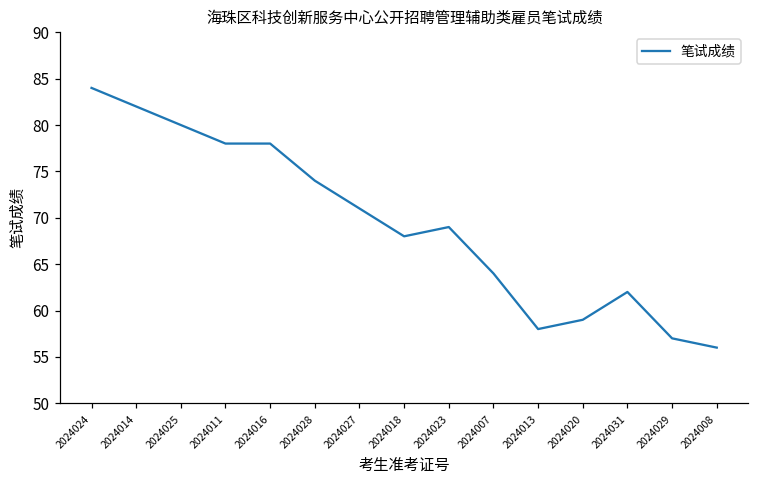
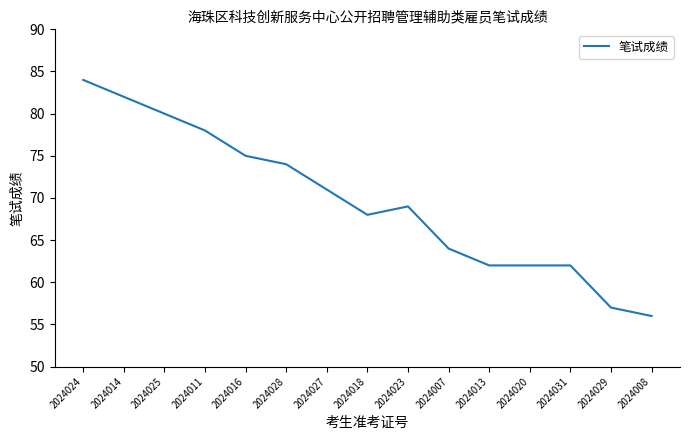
2024016: 78 -> 75
2024013: 58 -> 62
2024020: 59 -> 62
